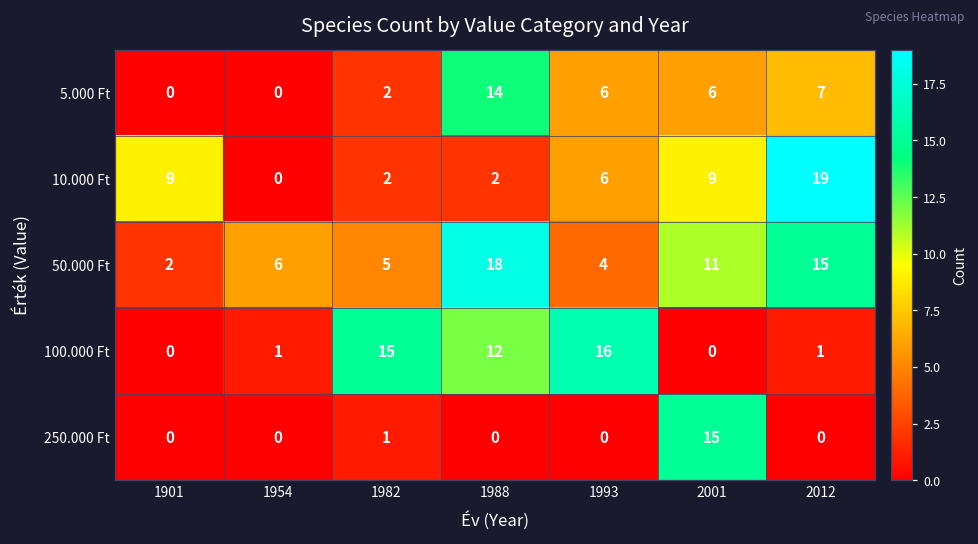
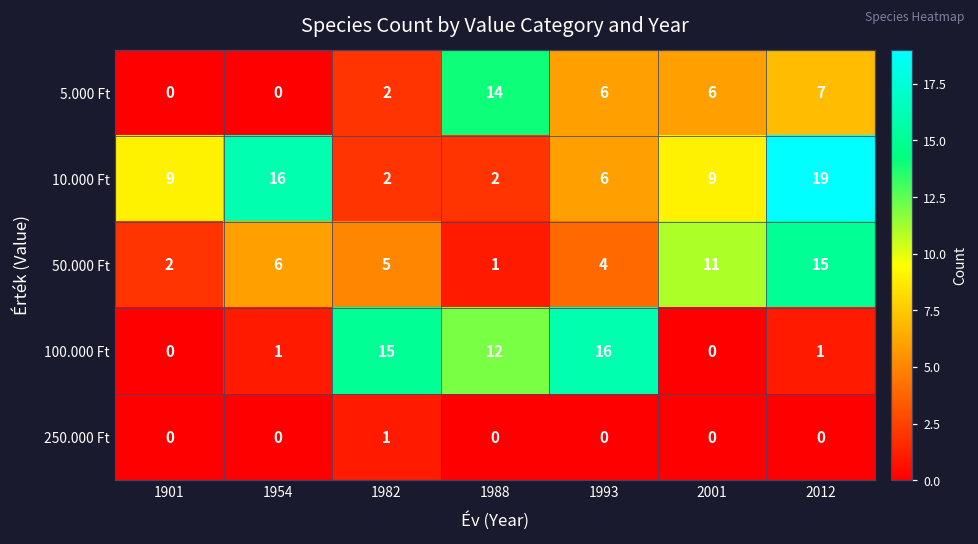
10.000 Ft, 1954: 0 -> 16
50.000 Ft, 1988: 18 -> 1
250.000 Ft, 2001: 15 -> 0
